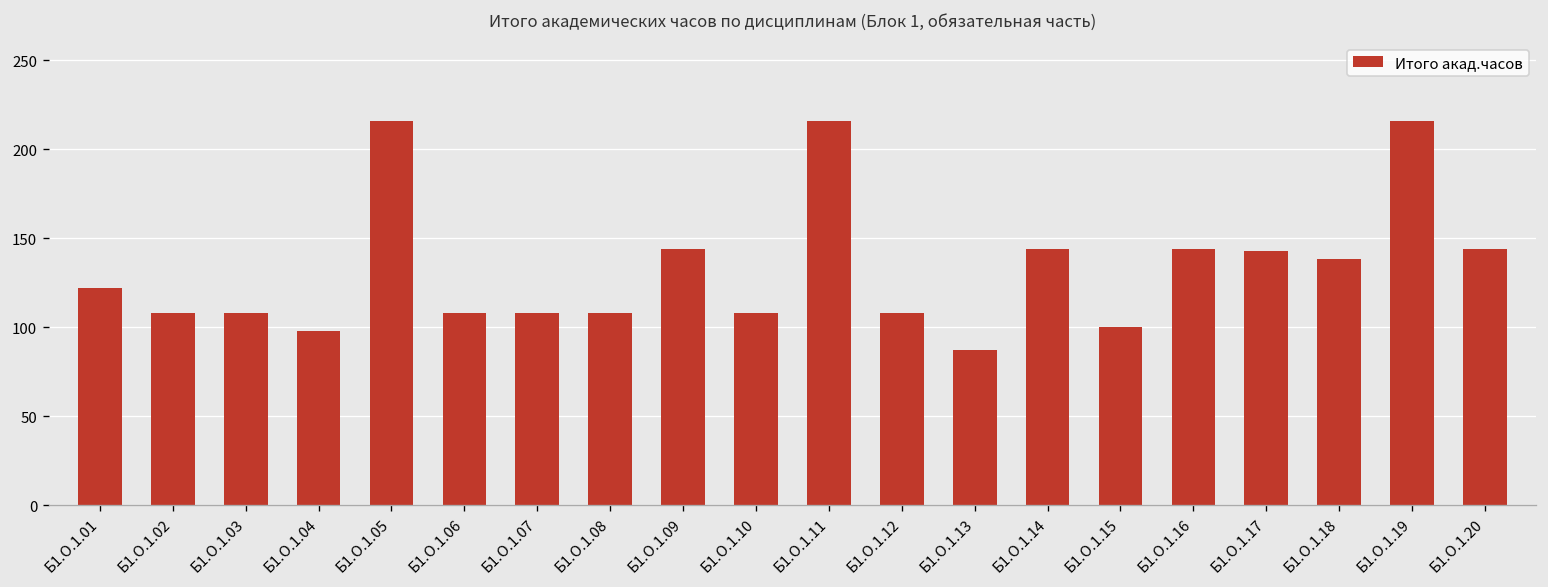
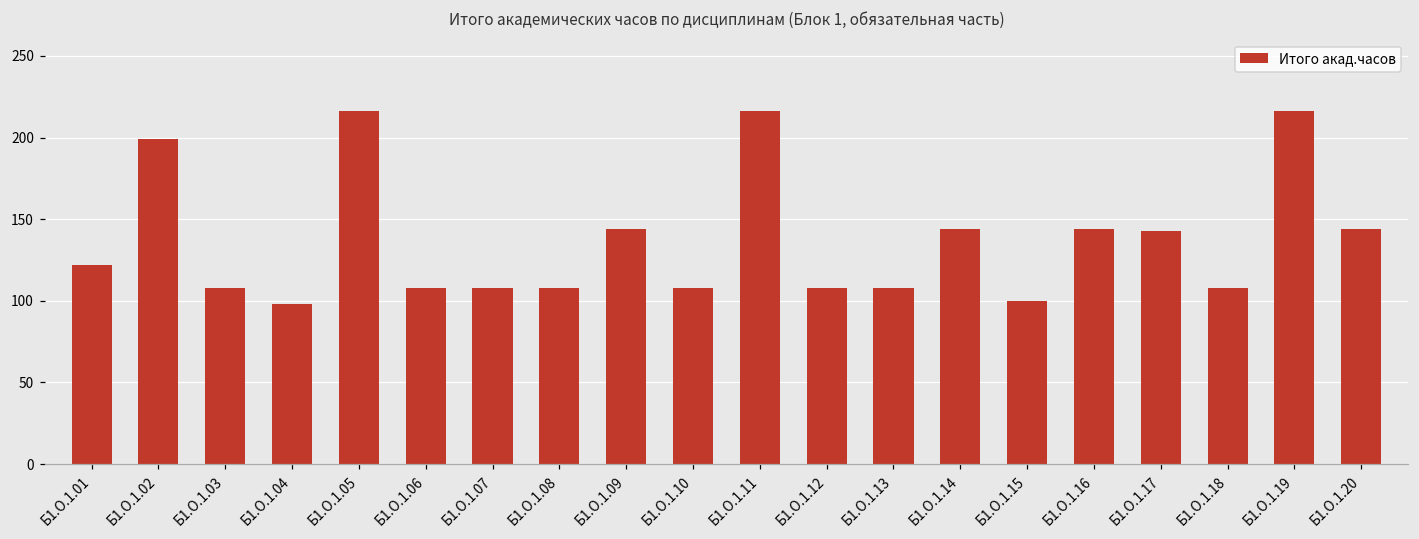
Б1.О.1.02: 108 -> 199
Б1.О.1.13: 87 -> 108
Б1.О.1.18: 138 -> 108
